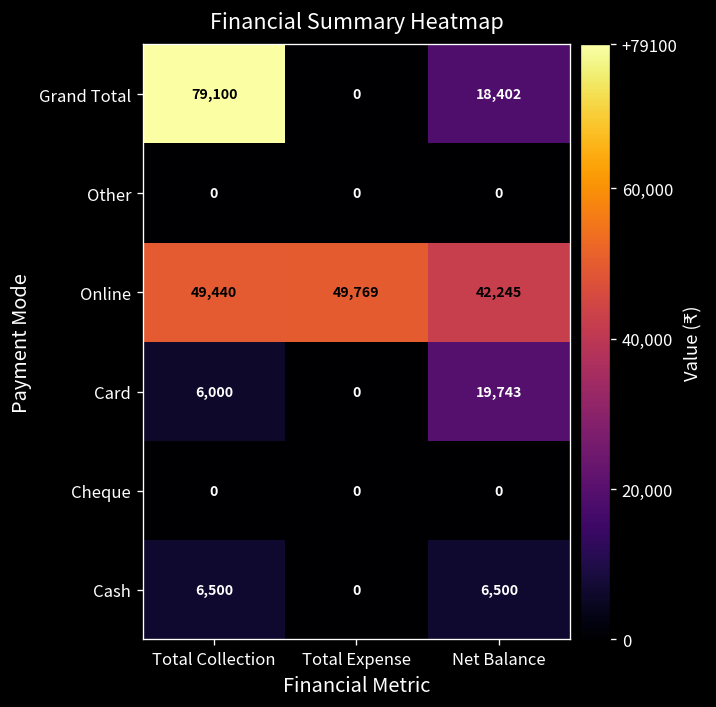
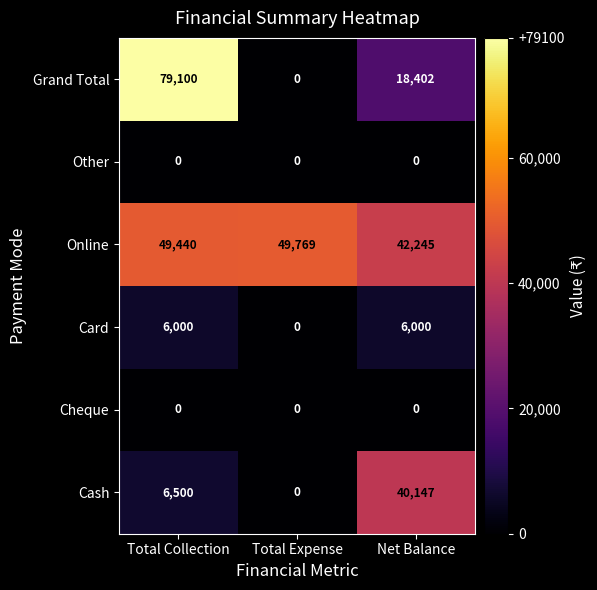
Card, Net Balance: 19,743 -> 6,000
Cash, Net Balance: 6,500 -> 40,147
